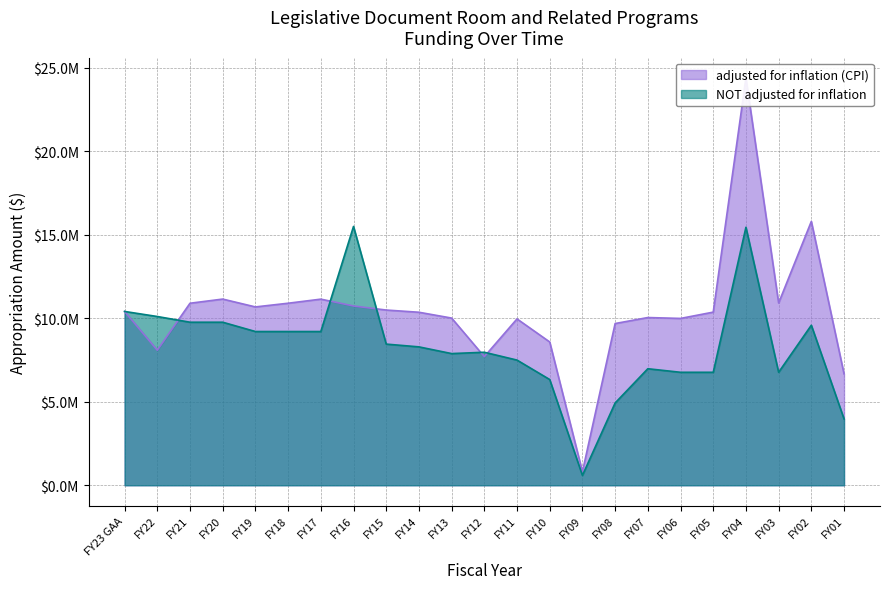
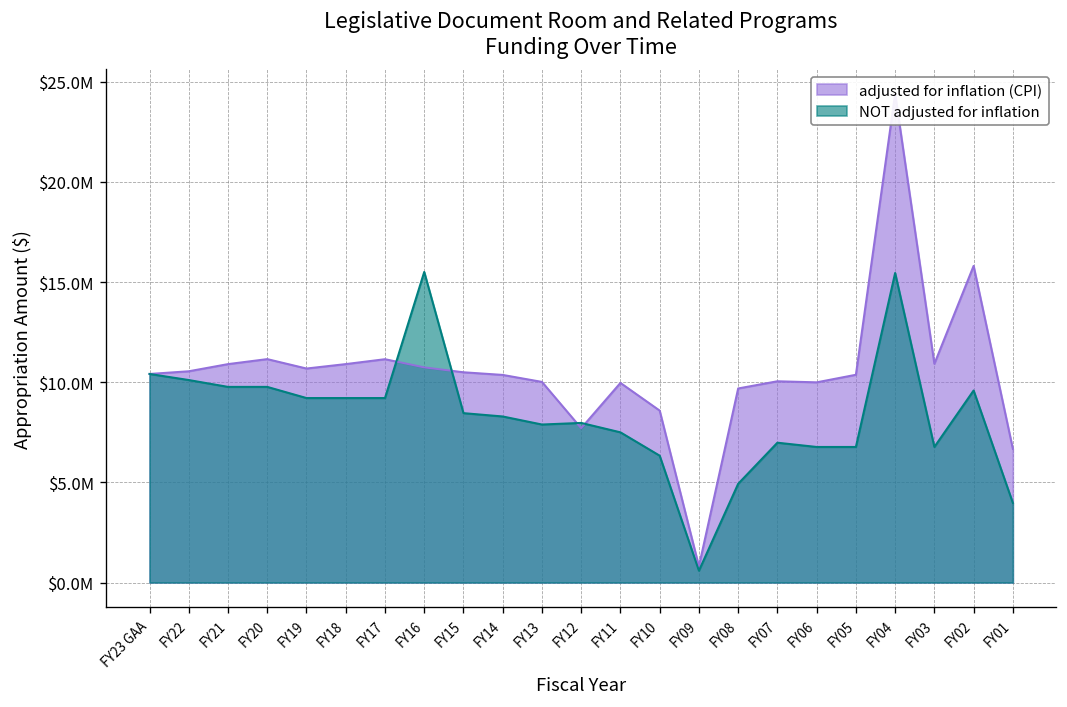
adjusted for inflation (CPI), FY22: $8100000 -> $10500000
